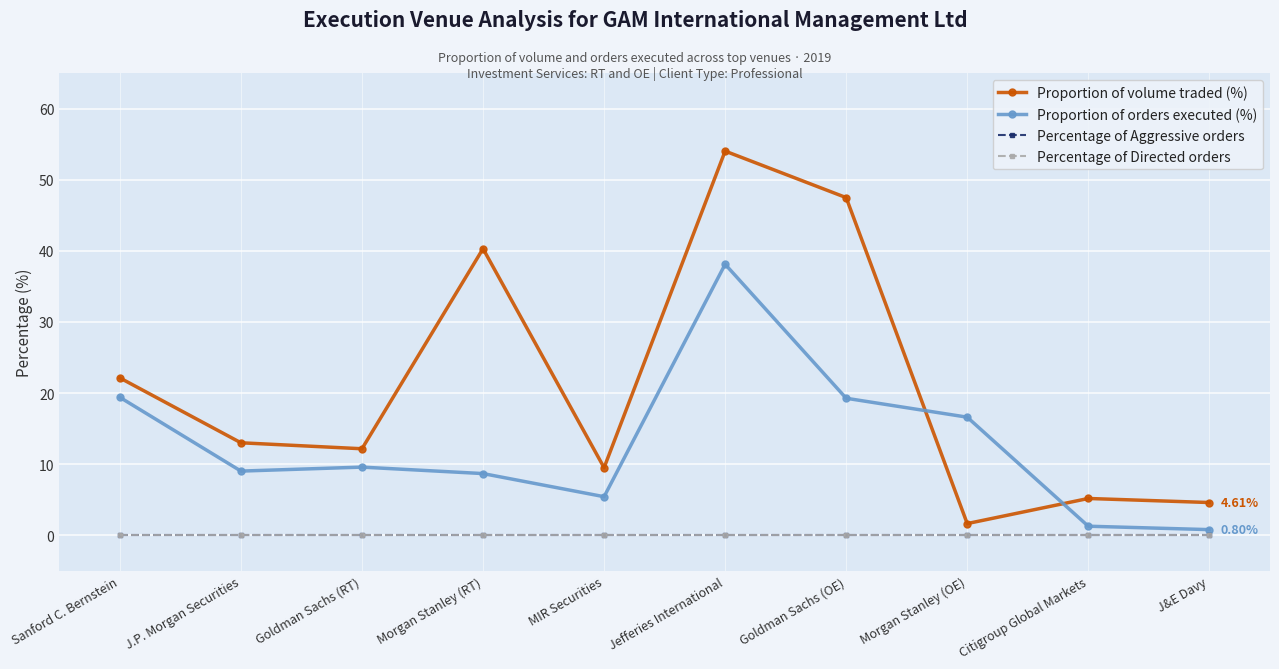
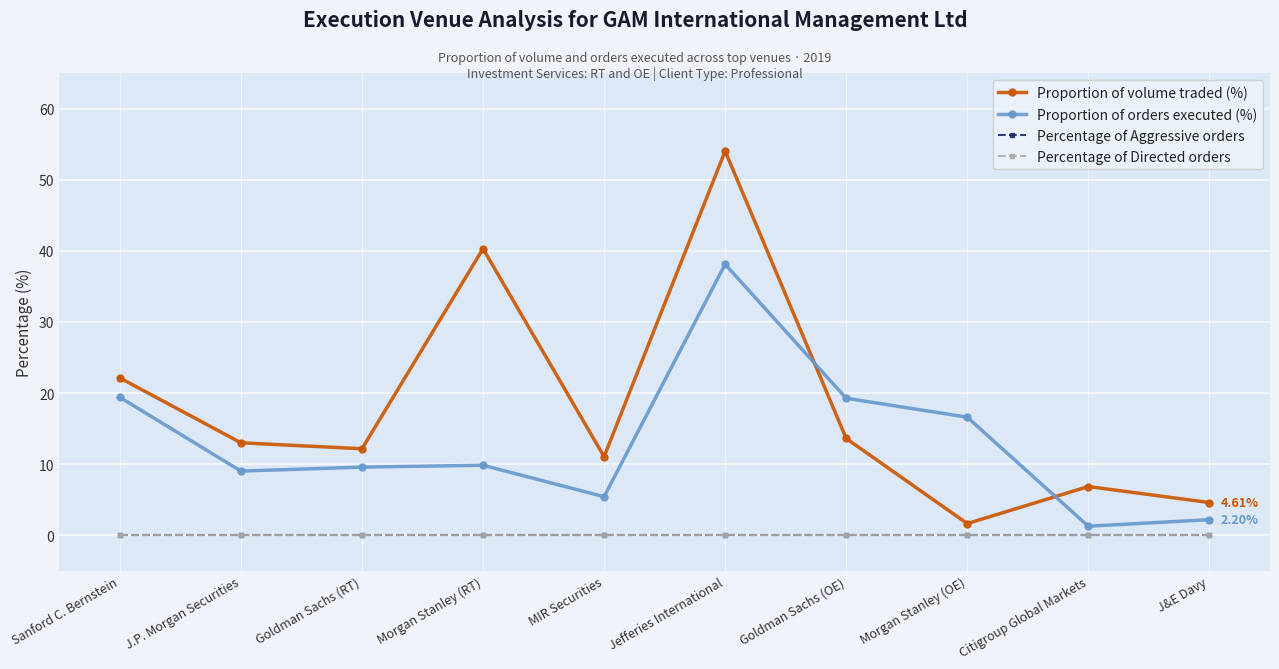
Proportion of orders executed (%), Morgan Stanley (RT): 9 -> 10
Proportion of volume traded (%), MIR Securities: 10 -> 11
Proportion of volume traded (%), Goldman Sachs (OE): 47 -> 14
Proportion of volume traded (%), Citigroup Global Markets: 5 -> 7
Proportion of orders executed (%), J&E Davy: 0.80% -> 2.20%
